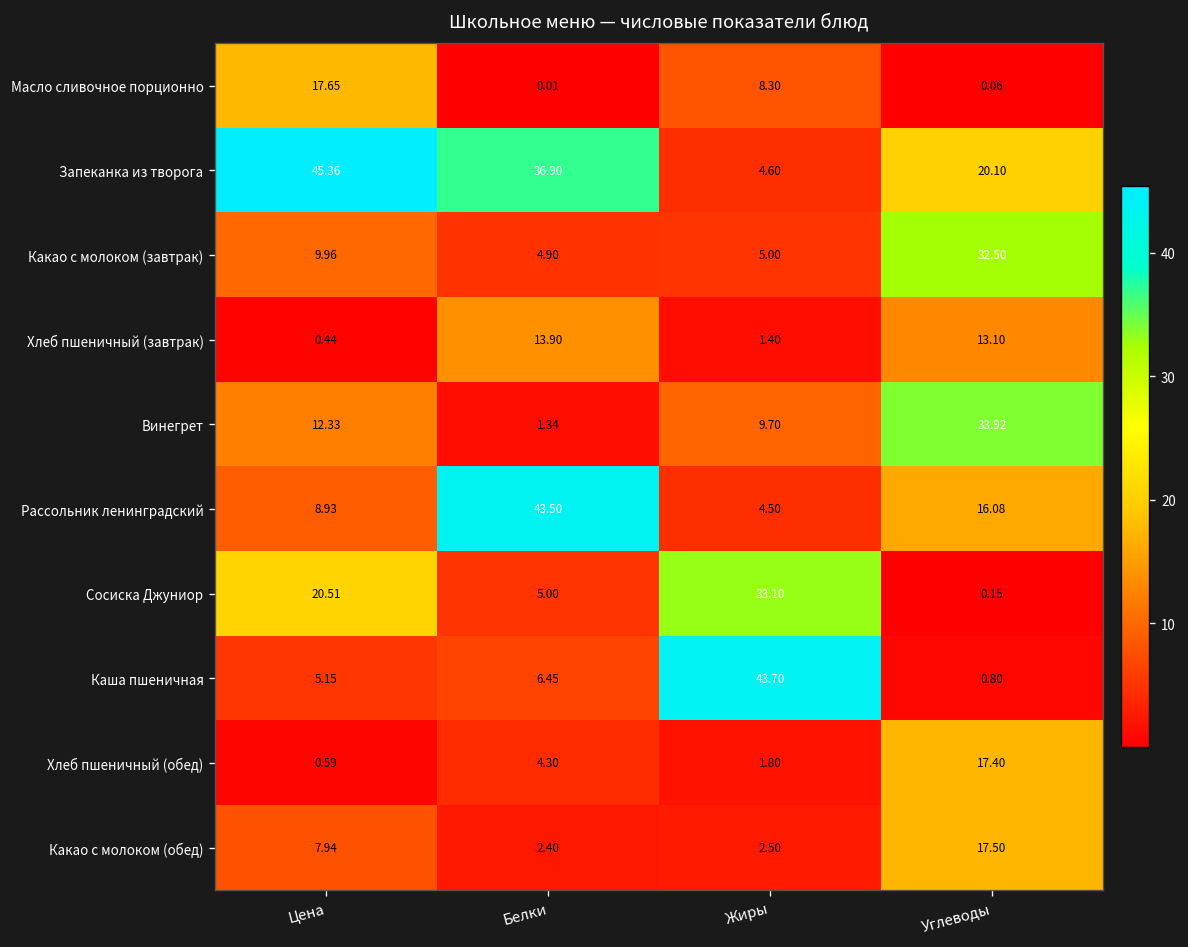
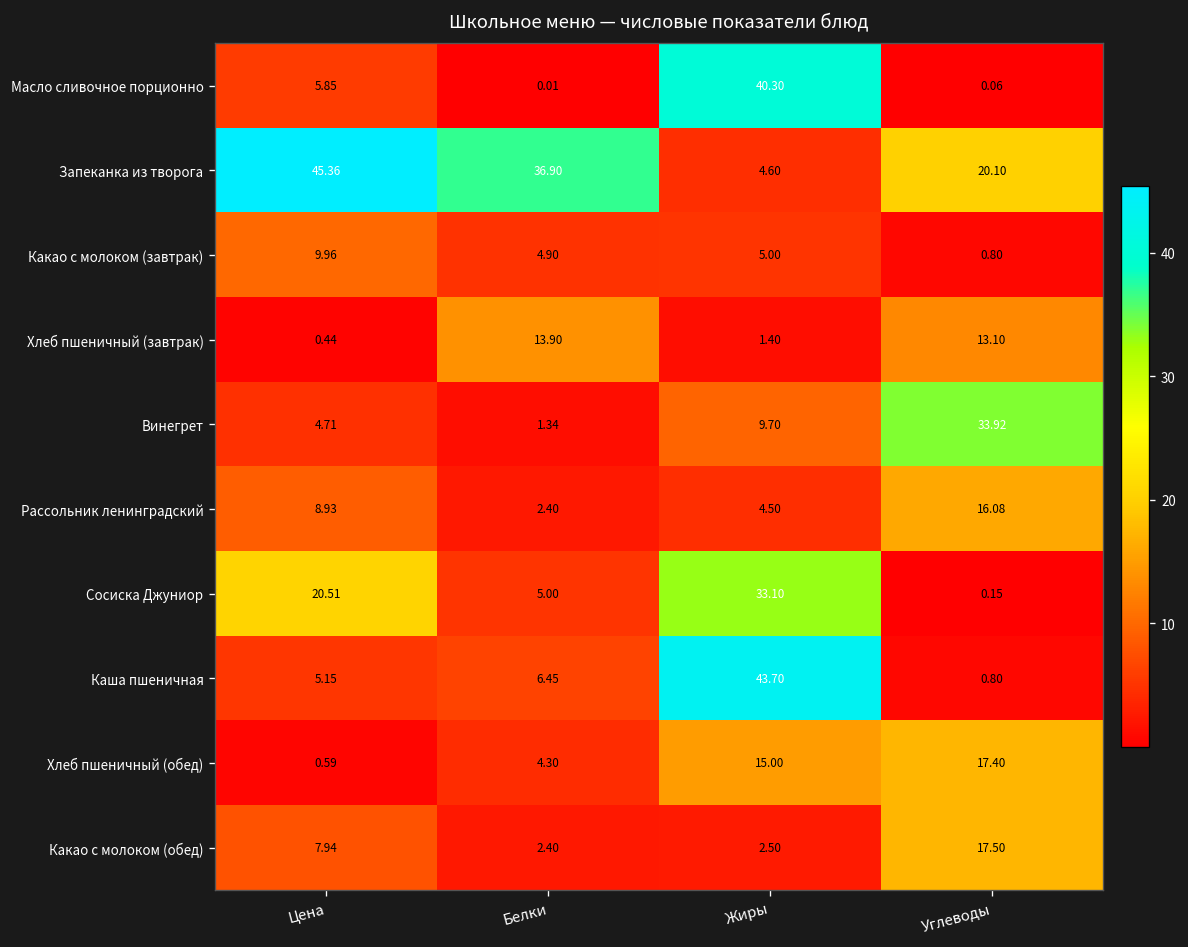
Масло сливочное порционно, Цена: 17.65 -> 5.85
Масло сливочное порционно, Жиры: 8.30 -> 40.30
Какао с молоком (завтрак), Углеводы: 32.50 -> 0.80
Винегрет, Цена: 12.33 -> 4.71
Рассольник ленинградский, Белки: 43.50 -> 2.40
Хлеб пшеничный (обед), Жиры: 1.80 -> 15.00
